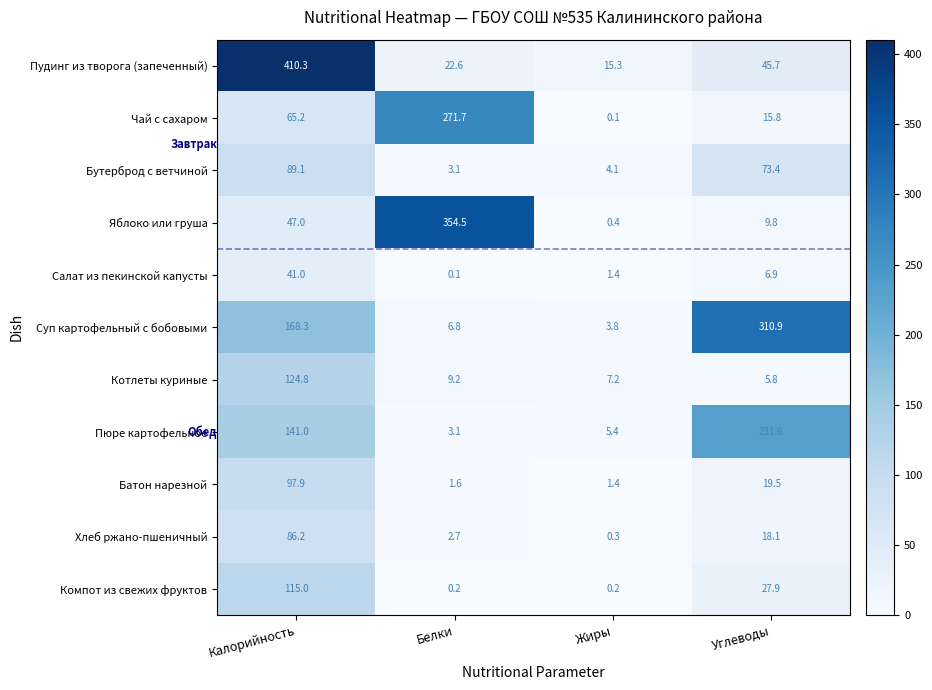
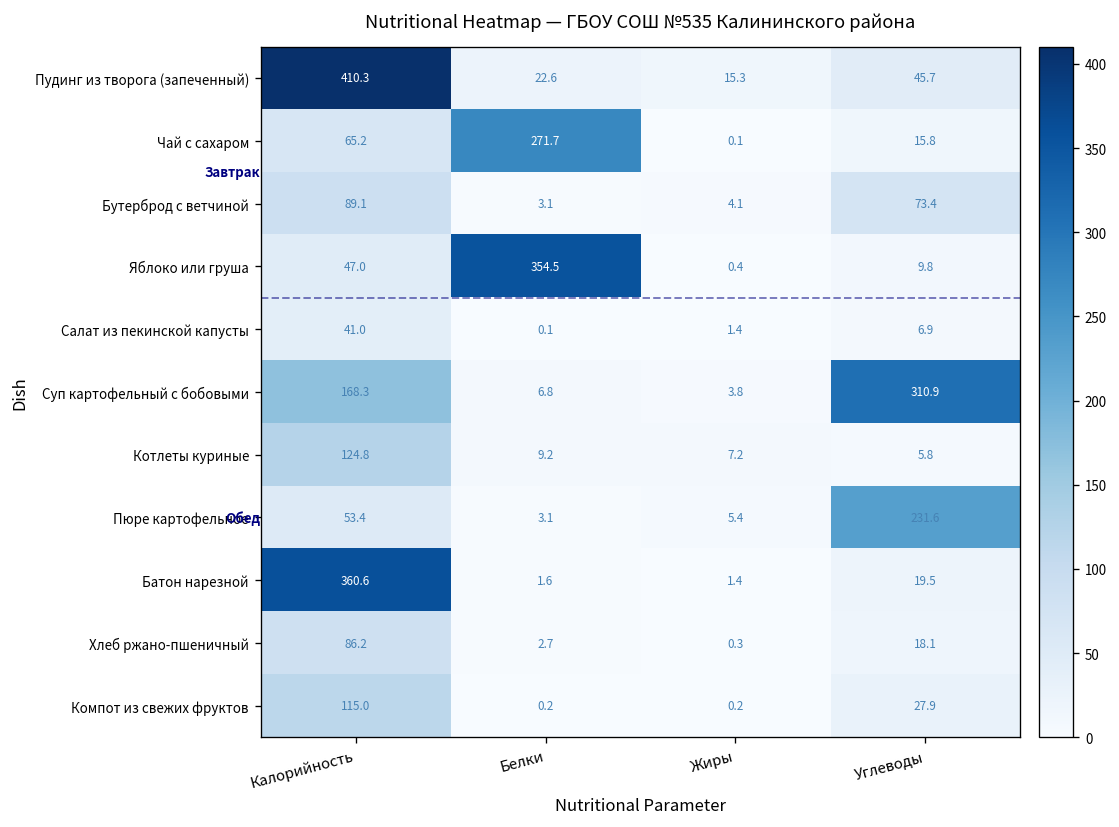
Пюре картофельное, Калорийность: 141.0 -> 53.4
Батон нарезной, Калорийность: 97.9 -> 360.6
